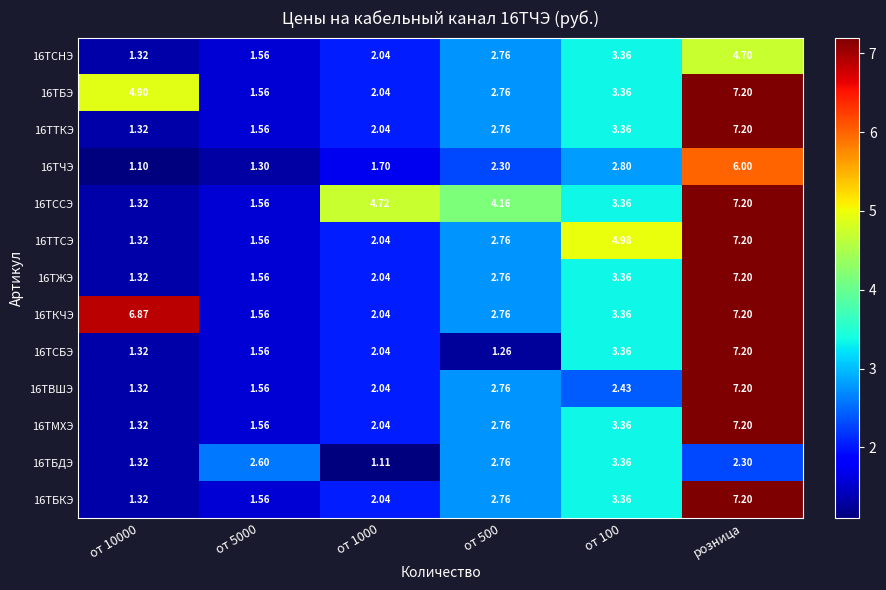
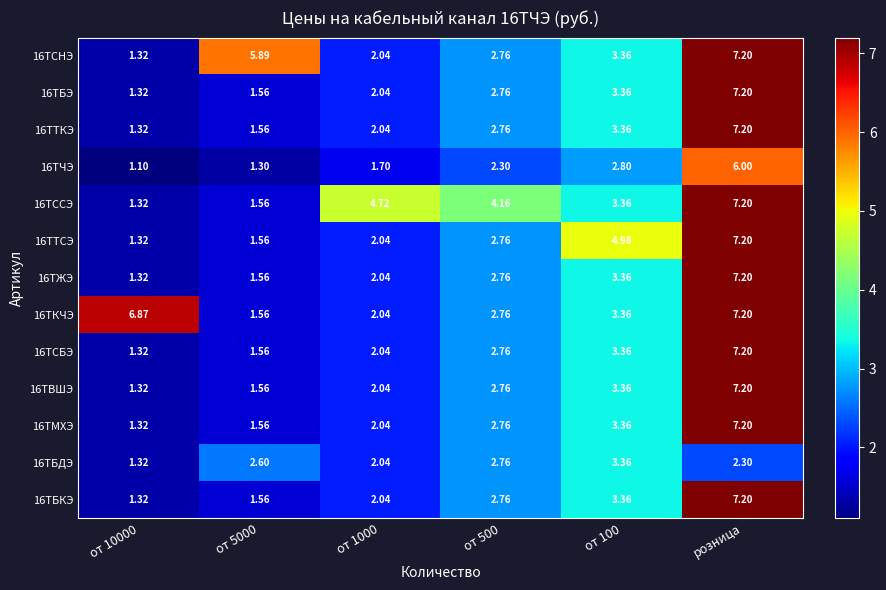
16ТСНЭ, от 5000: 1.56 -> 5.89
16ТСНЭ, розница: 4.70 -> 7.20
16ТБЭ, от 10000: 4.90 -> 1.32
16ТСБЭ, от 500: 1.26 -> 2.76
16ТВШЭ, от 100: 2.43 -> 3.36
16ТБДЭ, от 1000: 1.11 -> 2.04
